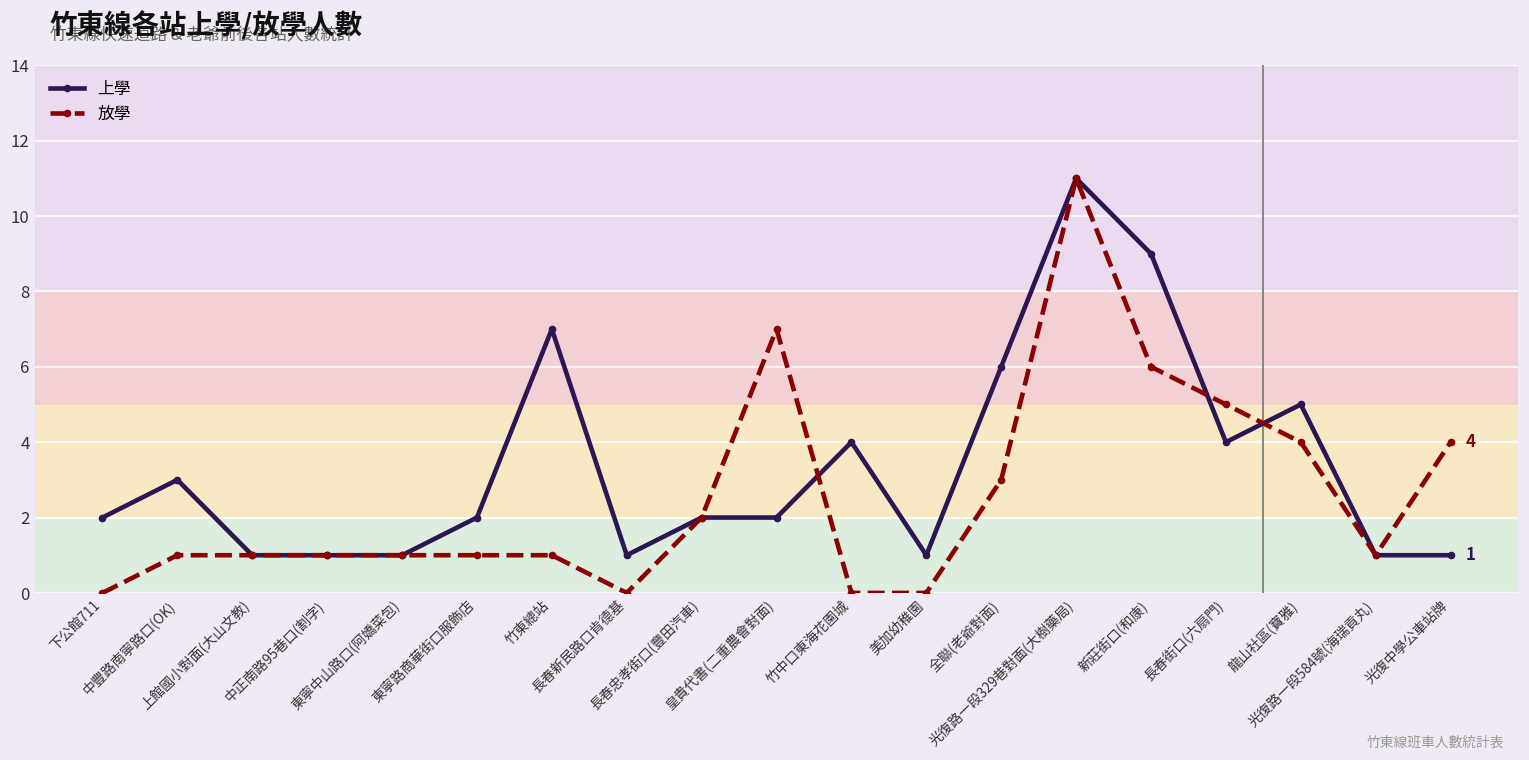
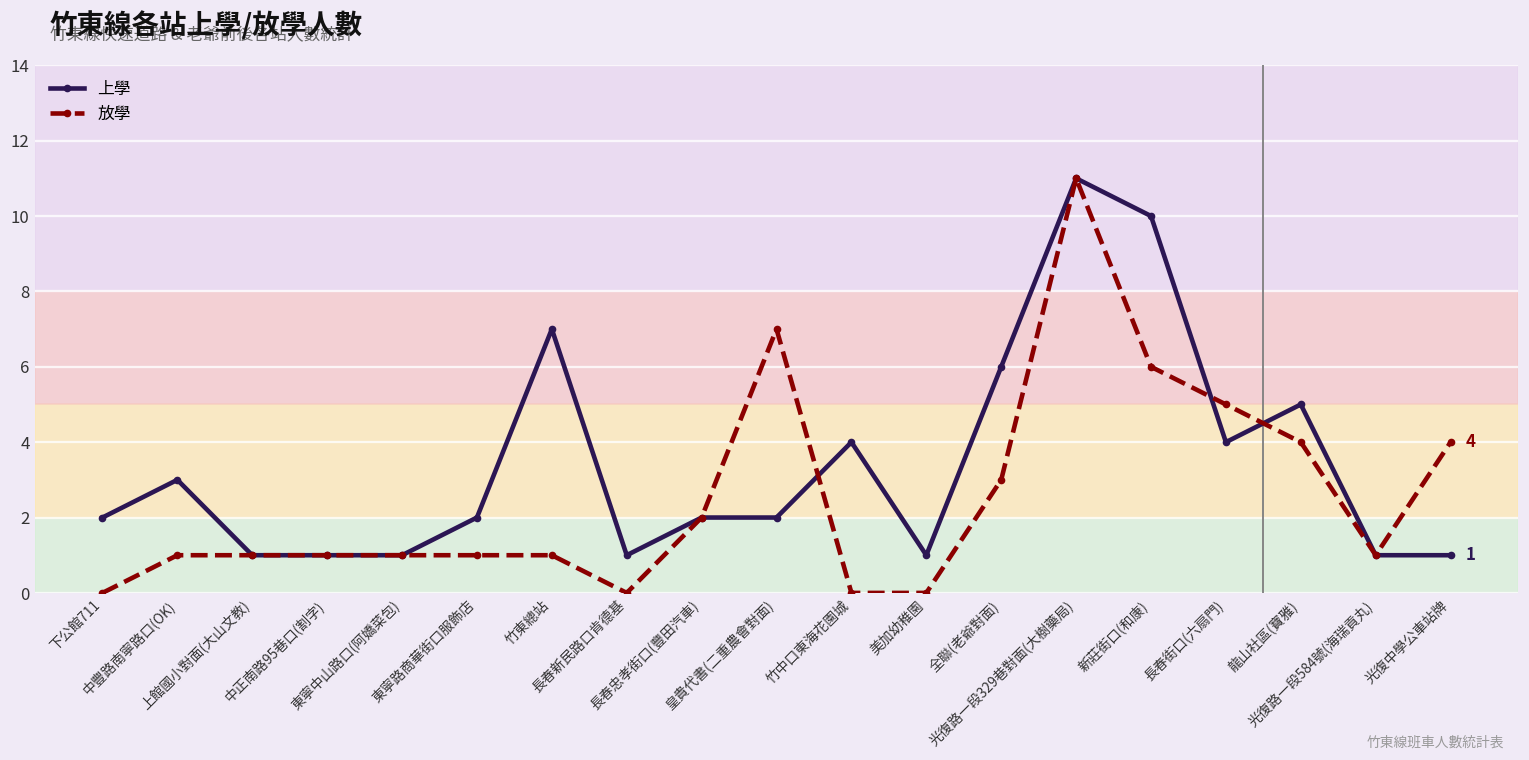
上學, 新莊街口(和康): 9 -> 10
